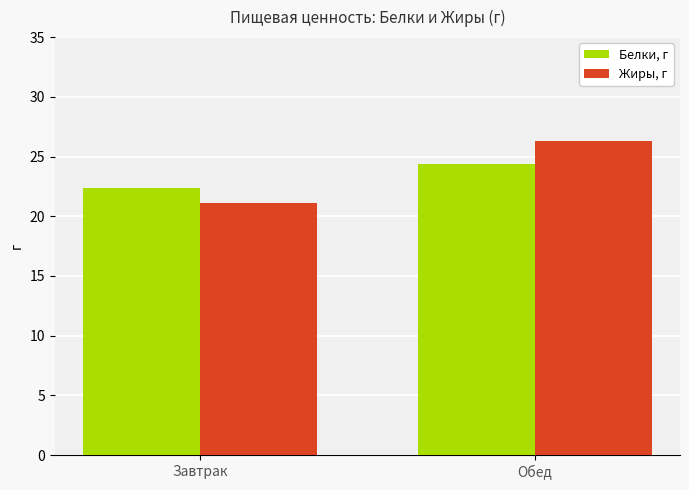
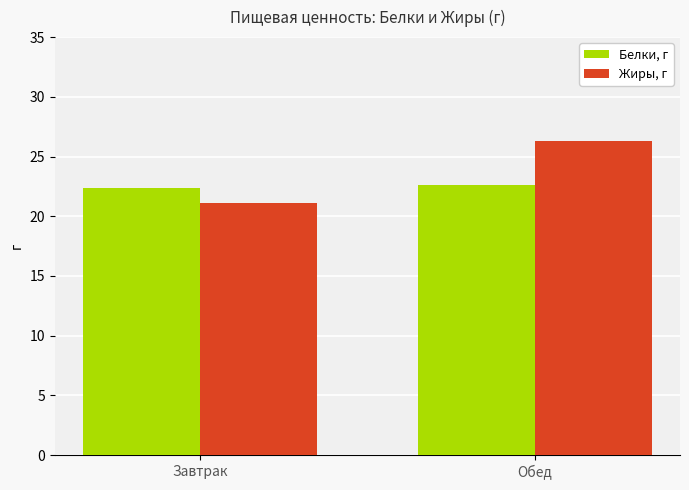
Белки, г, Обед: 24.4 -> 22.6
